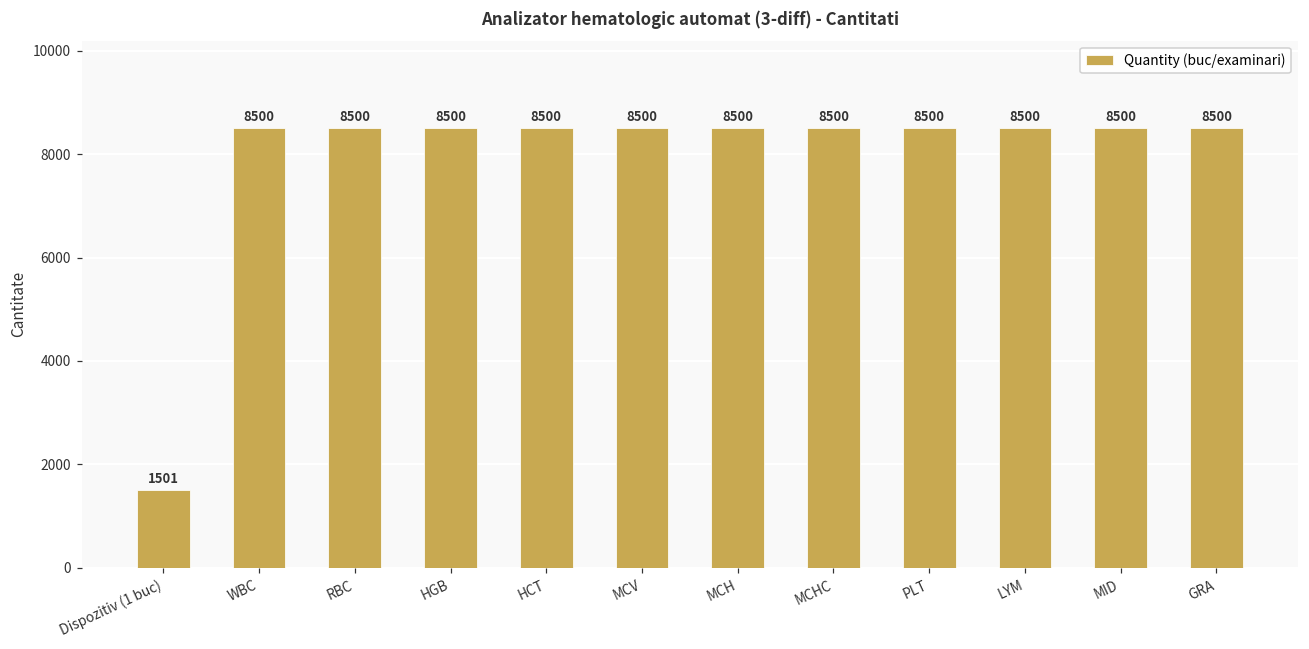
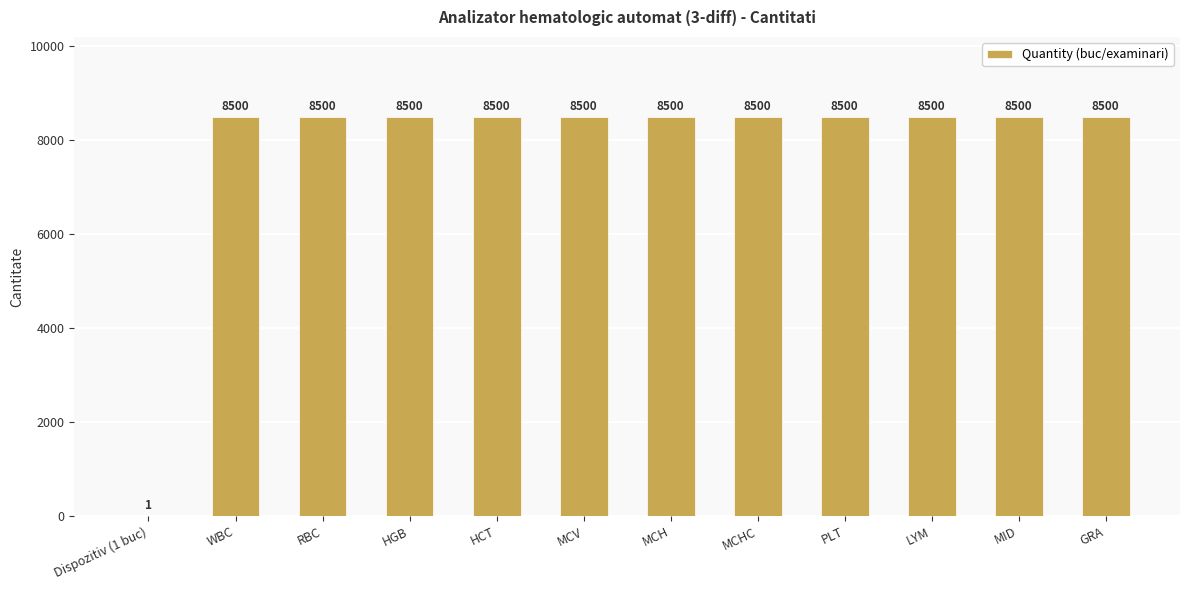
Dispozitiv (1 buc): 1501 -> 1
